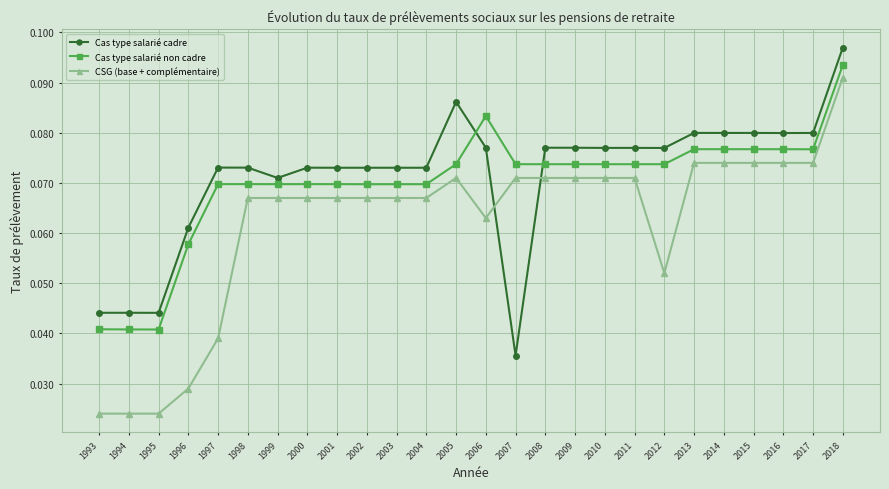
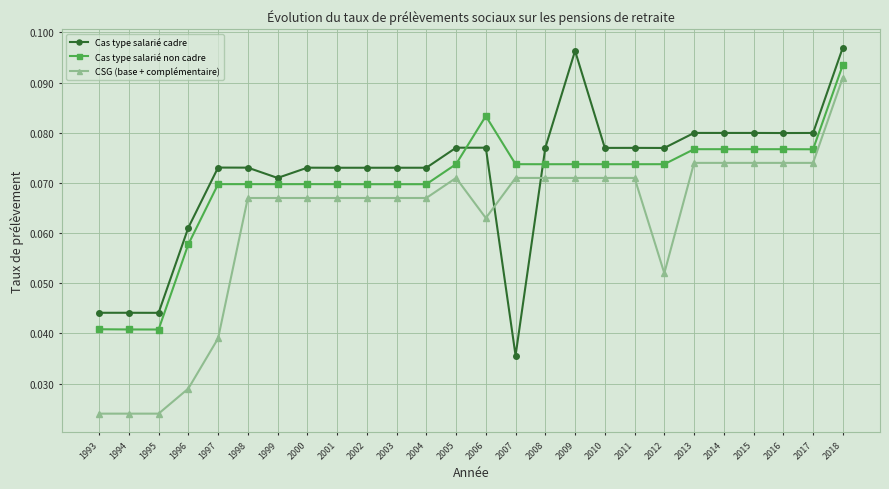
Cas type salarié cadre, 2005: 0.086 -> 0.077
Cas type salarié cadre, 2009: 0.077 -> 0.096
